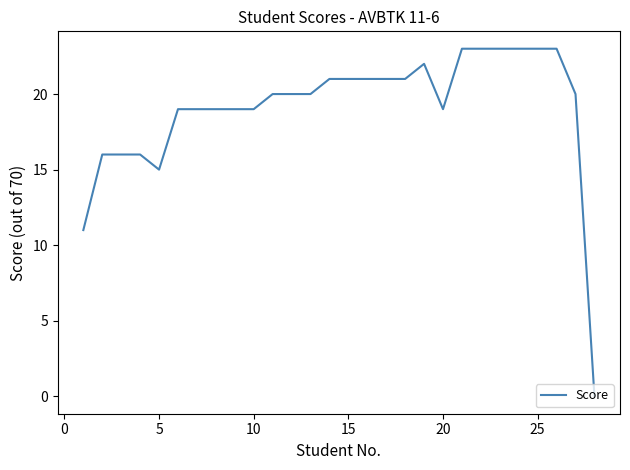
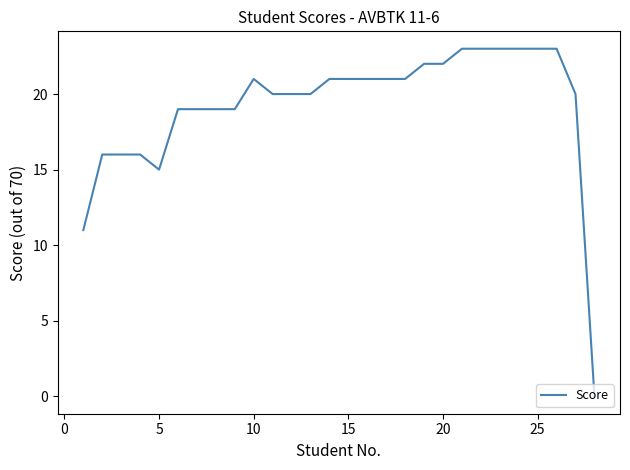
10: 19 -> 21
20: 19 -> 22
